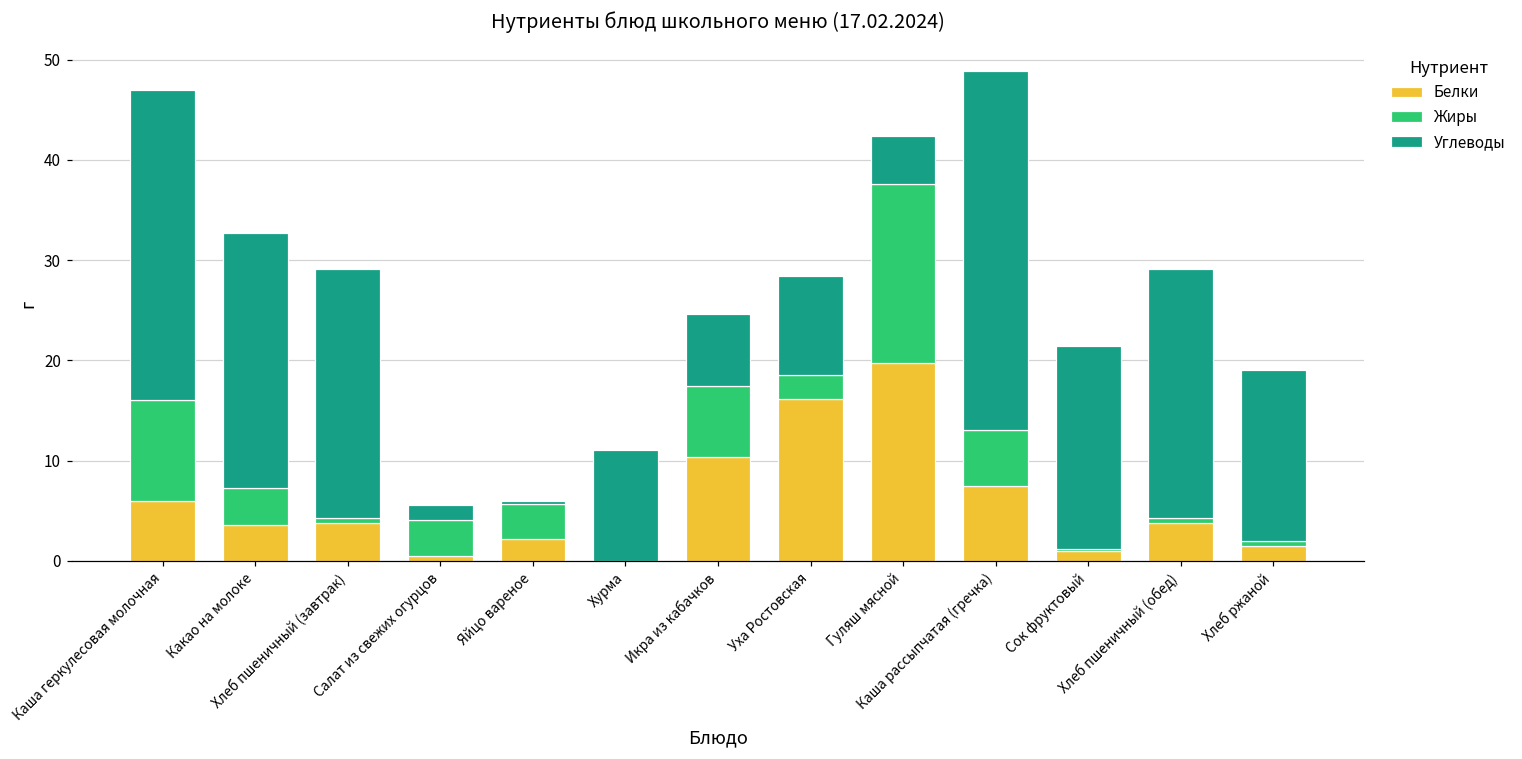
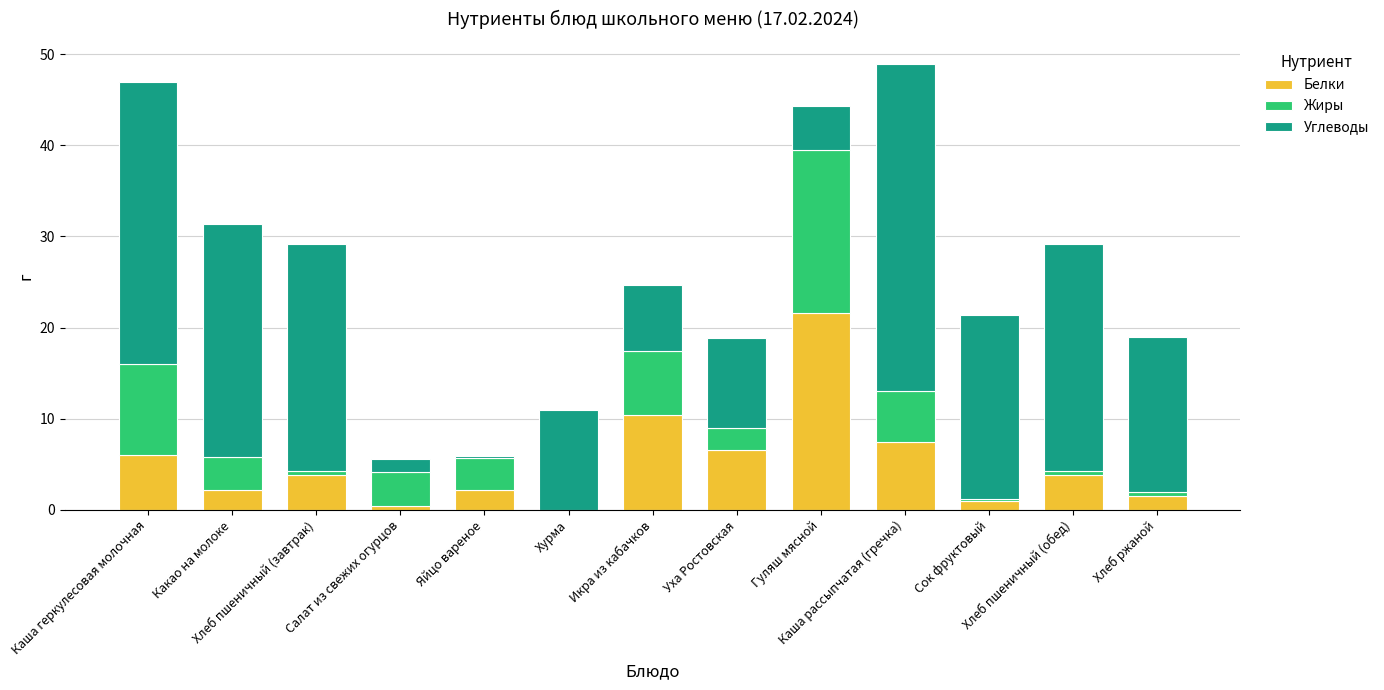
Белки, Какао на молоке: 4 -> 2
Белки, Уха Ростовская: 16 -> 7
Белки, Гуляш мясной: 20 -> 22
